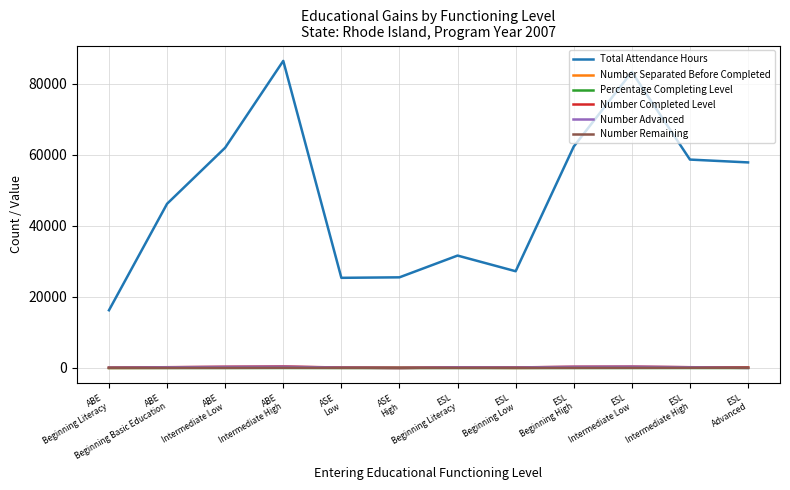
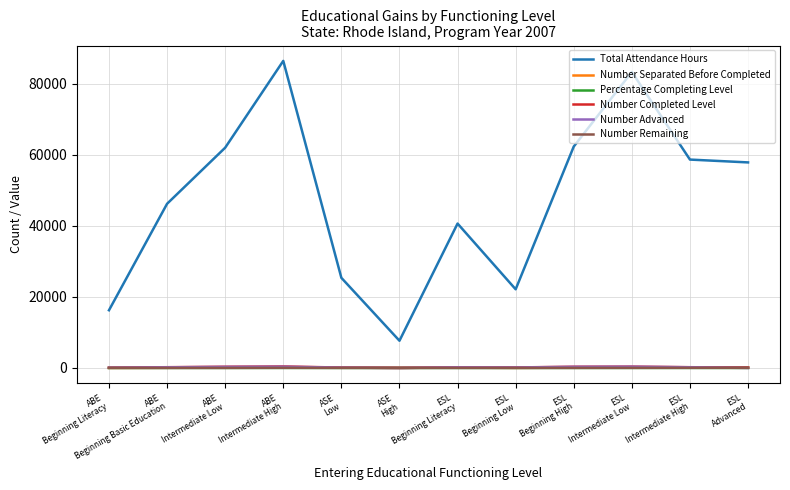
Total Attendance Hours, ASE High: 26000 -> 8000
Total Attendance Hours, ESL Beginning Literacy: 32000 -> 41000
Total Attendance Hours, ESL Beginning Low: 27000 -> 22000
